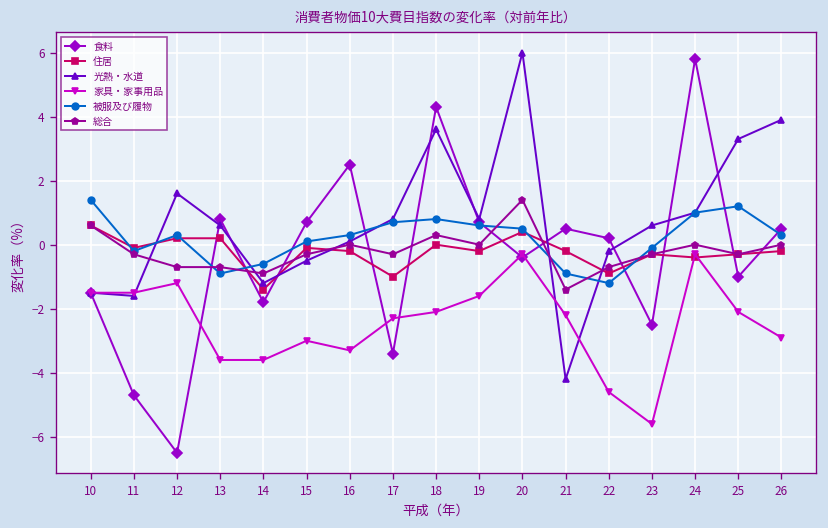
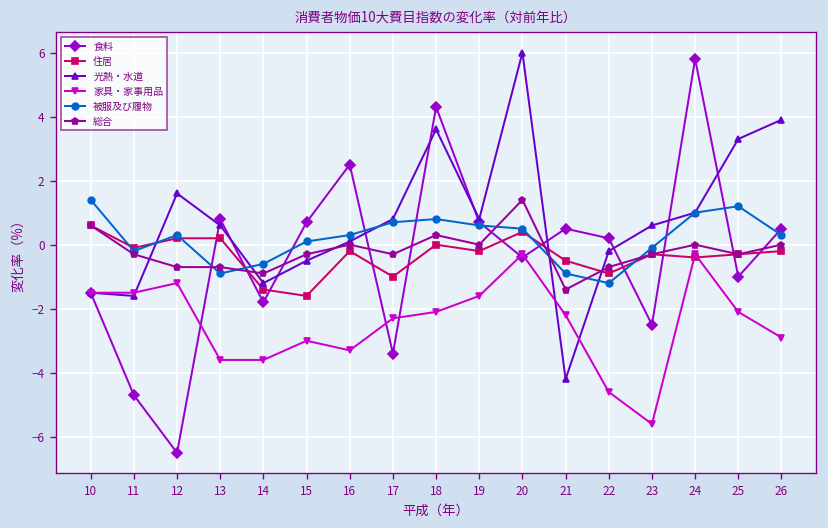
住居, 15: -0.1 -> -1.6
住居, 21: -0.2 -> -0.5
